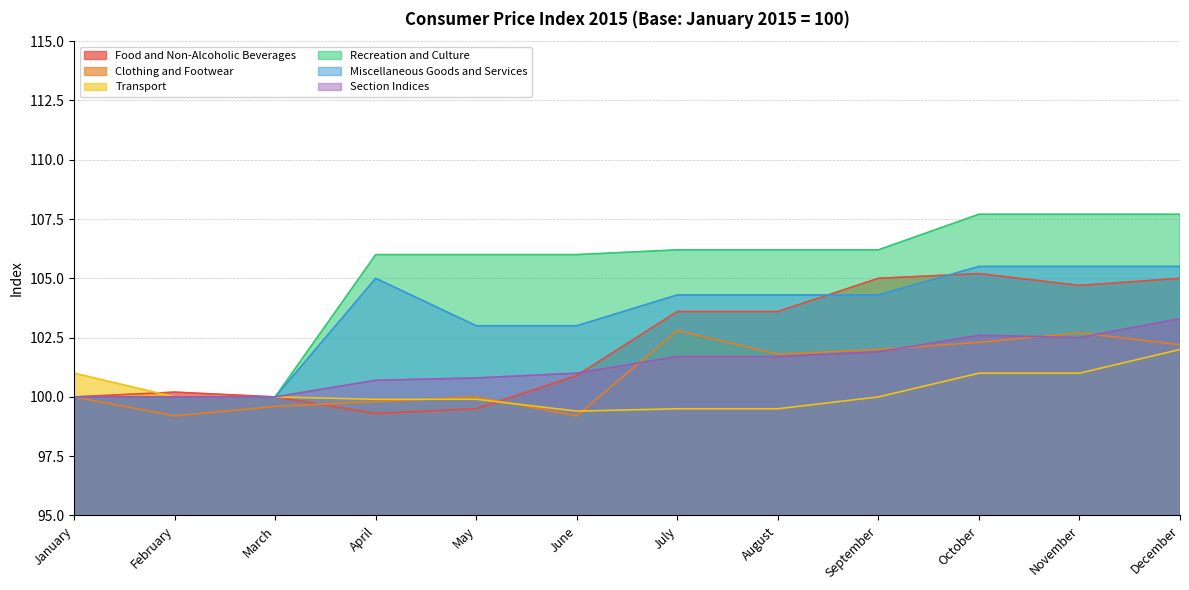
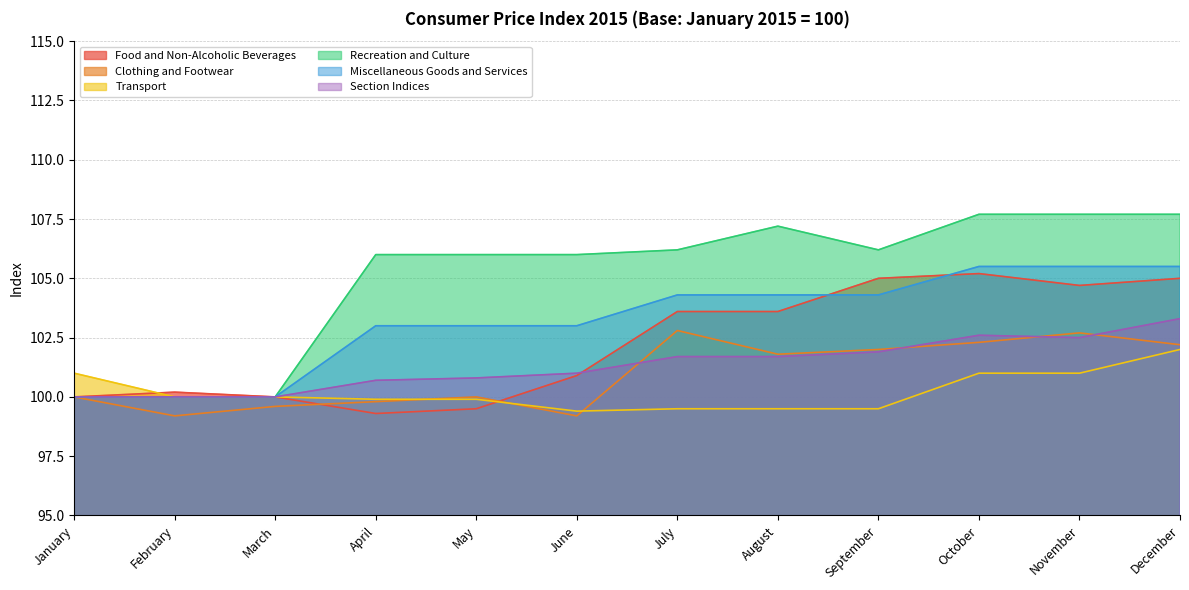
Miscellaneous Goods and Services, April: 105 -> 103
Recreation and Culture, August: 106.2 -> 107.2
Transport, September: 100.0 -> 99.5
